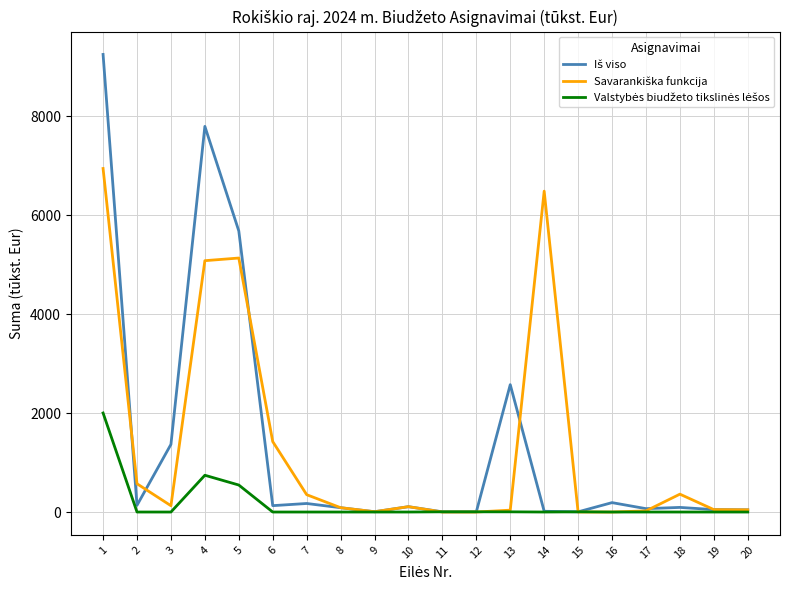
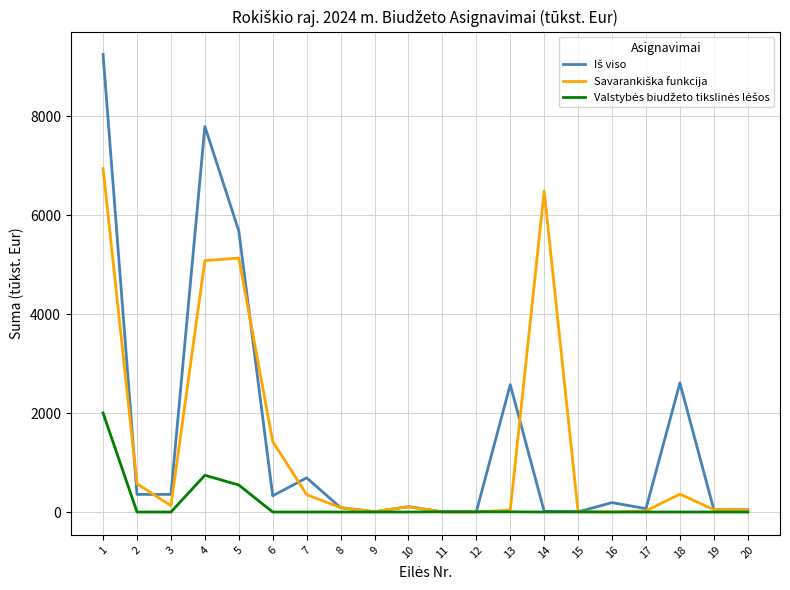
Iš viso, 2: 100 -> 400
Iš viso, 3: 1400 -> 400
Iš viso, 6: 100 -> 300
Iš viso, 7: 200 -> 700
Iš viso, 18: 100 -> 2600
